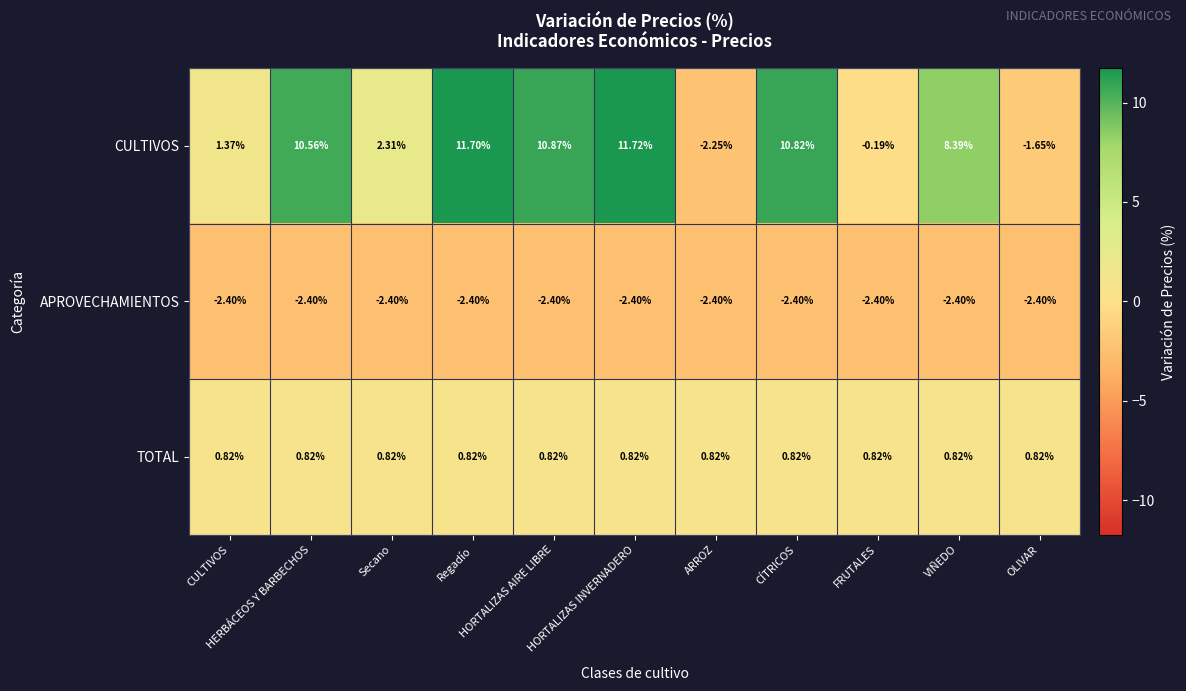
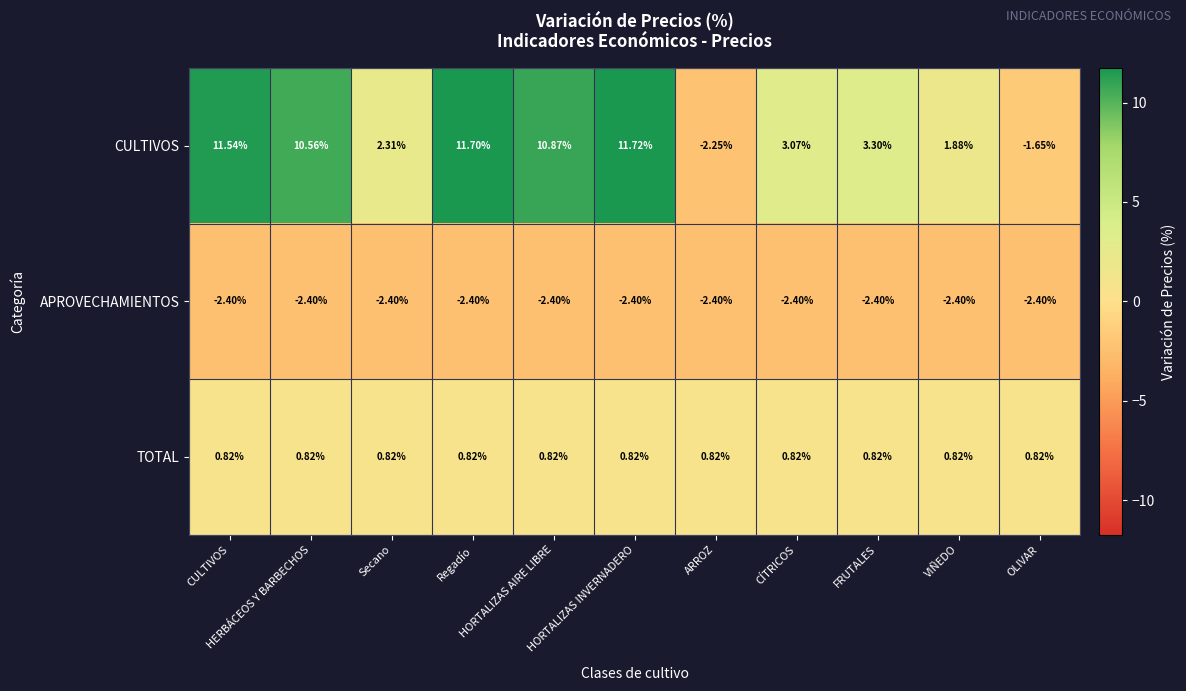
CULTIVOS, CULTIVOS: 1.37% -> 11.54%
CULTIVOS, CÍTRICOS: 10.82% -> 3.07%
CULTIVOS, FRUTALES: -0.19% -> 3.30%
CULTIVOS, VIÑEDO: 8.39% -> 1.88%
